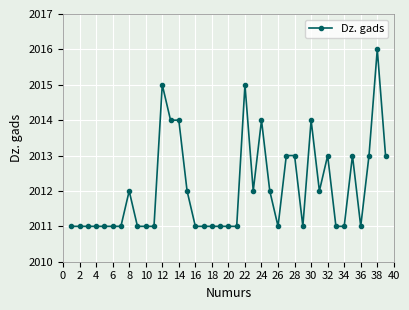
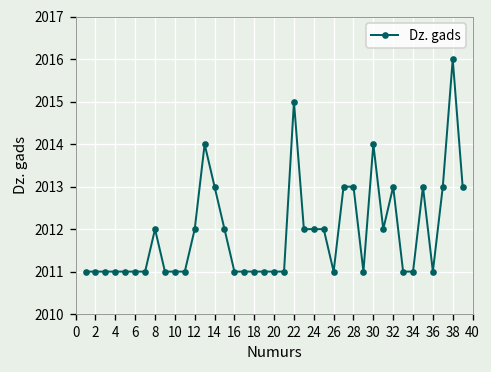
12: 2015 -> 2012
14: 2014 -> 2013
24: 2014 -> 2012
